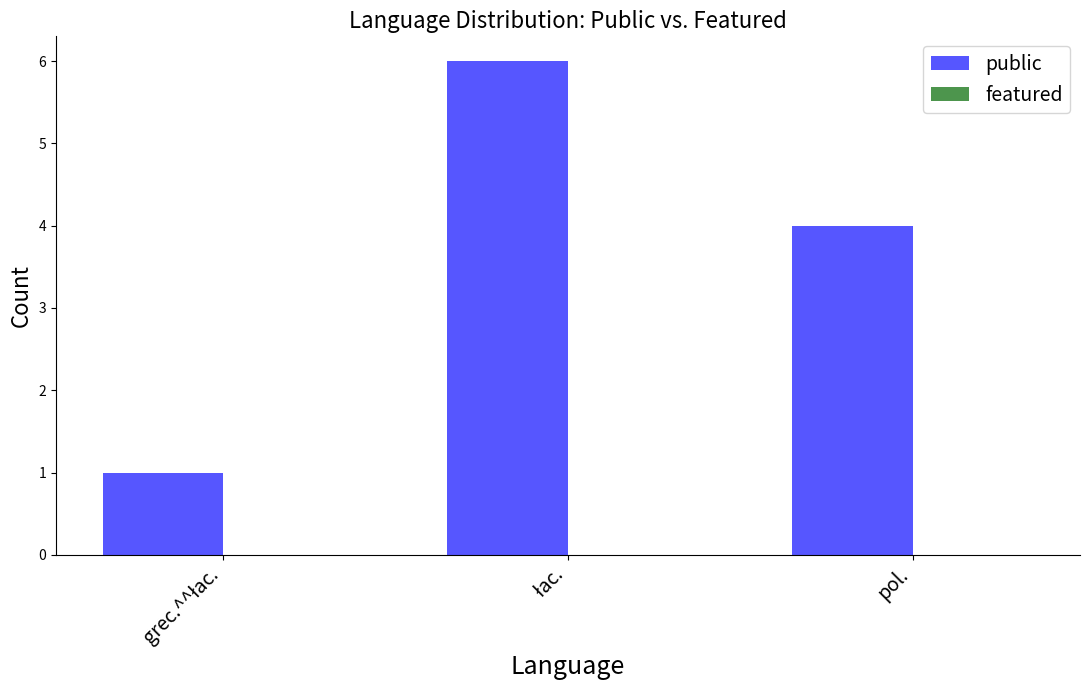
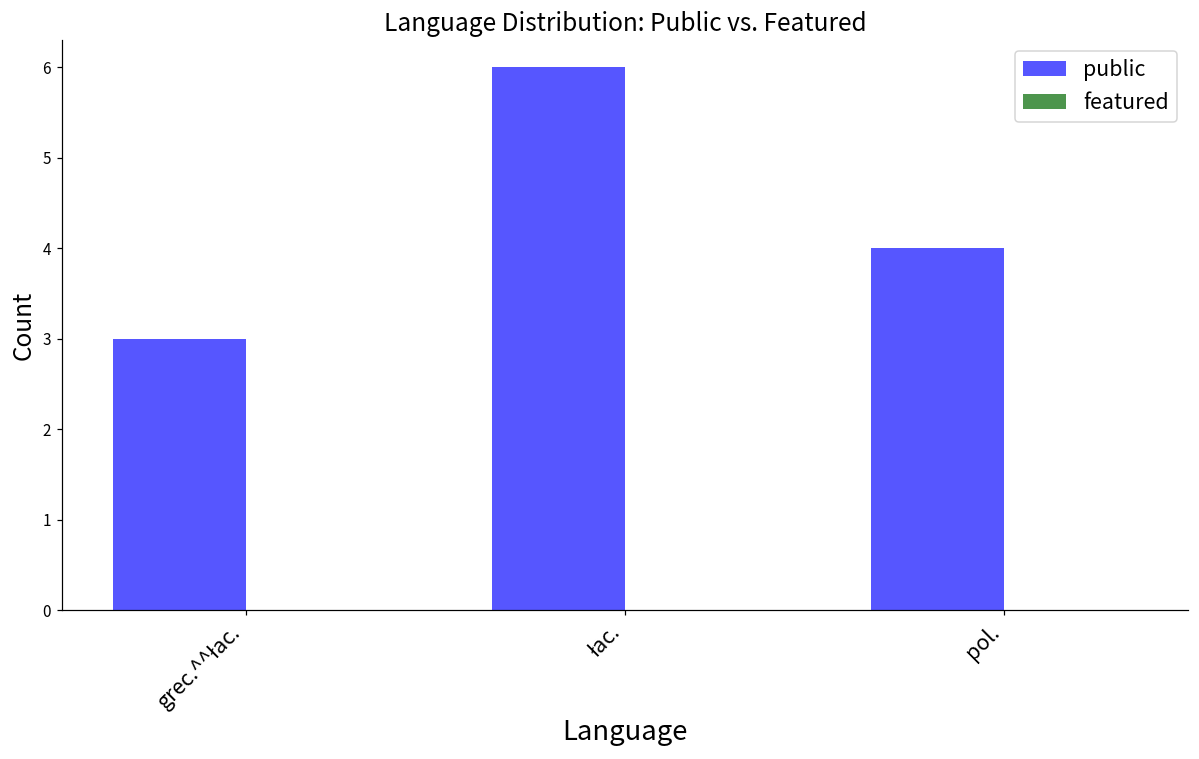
public, grec.^^łac.: 1 -> 3
